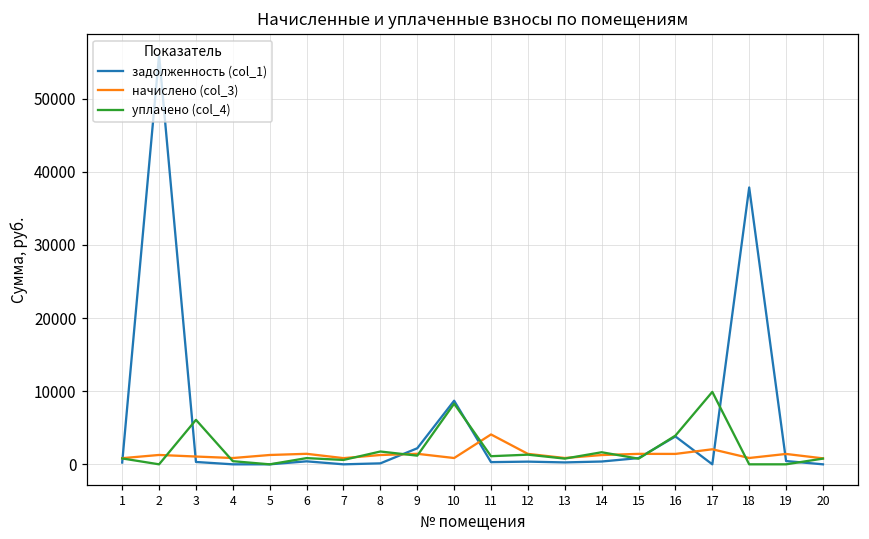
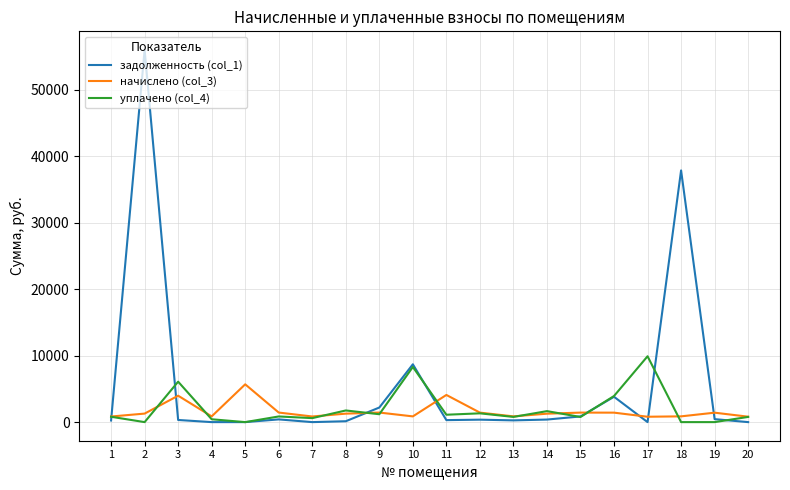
начислено (col_3), 3: 1000 -> 4000
начислено (col_3), 5: 1000 -> 6000
начислено (col_3), 17: 2000 -> 1000
